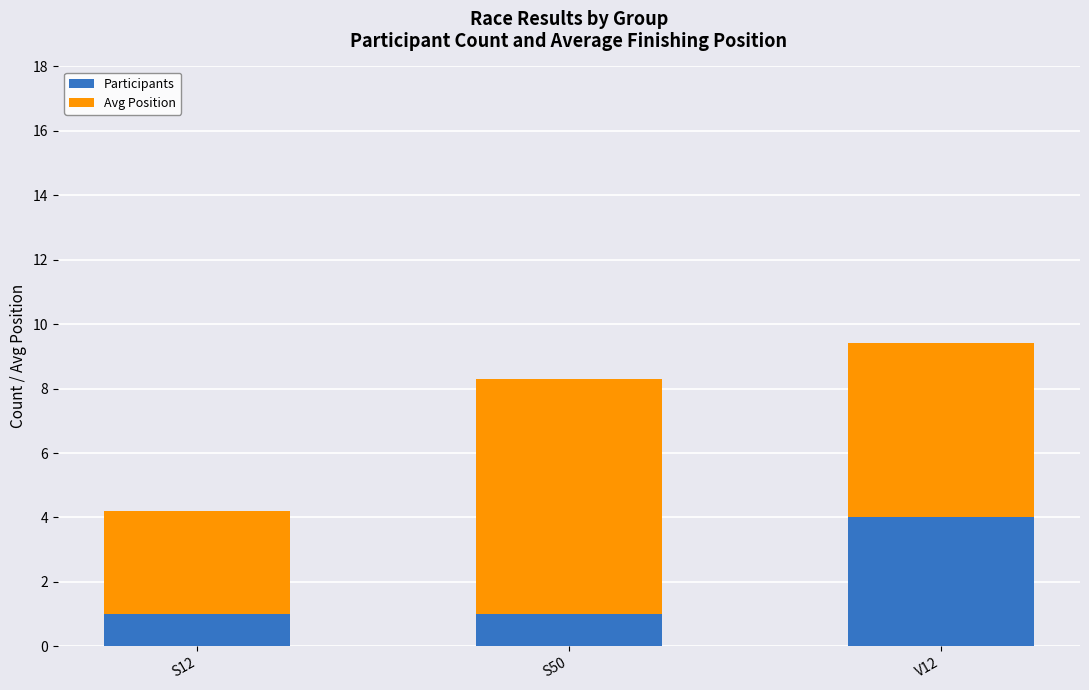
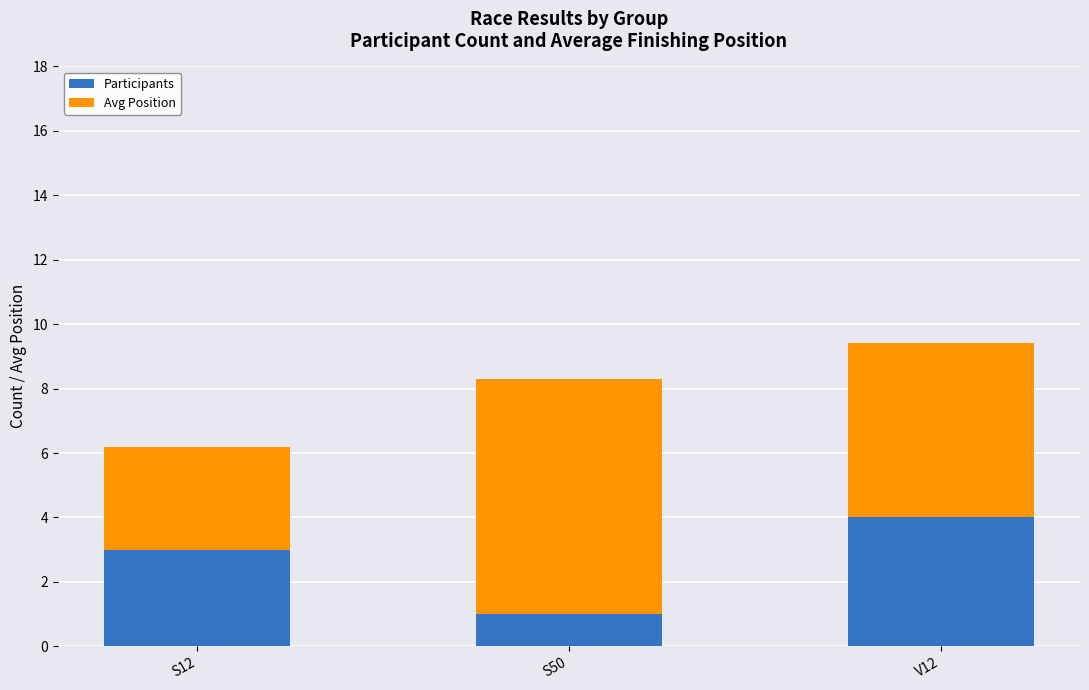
Participants, S12: 1 -> 3
